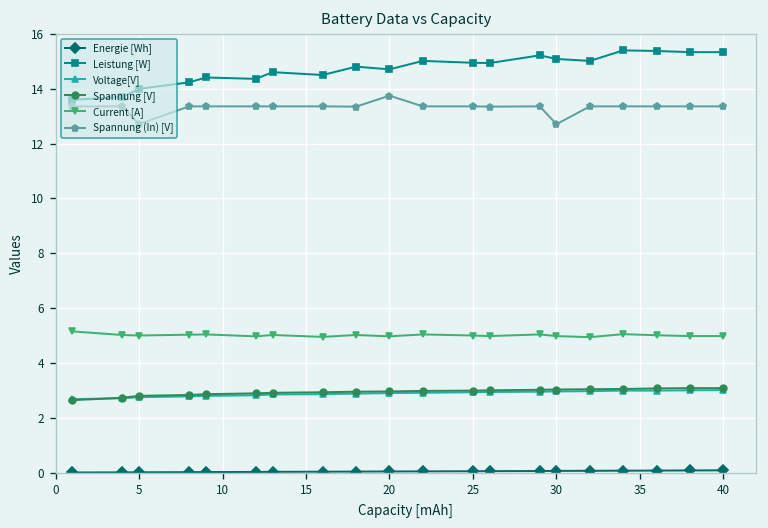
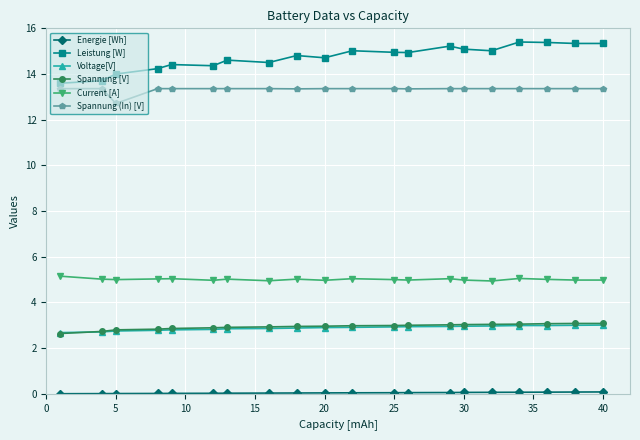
Spannung (In) [V], 20: 13.8 -> 13.4
Spannung (In) [V], 30: 12.7 -> 13.4
